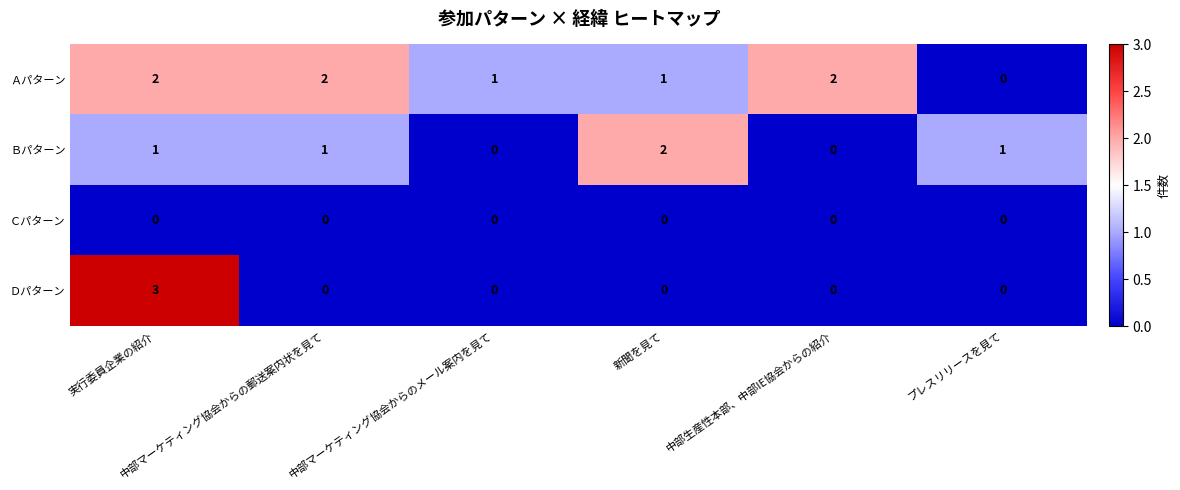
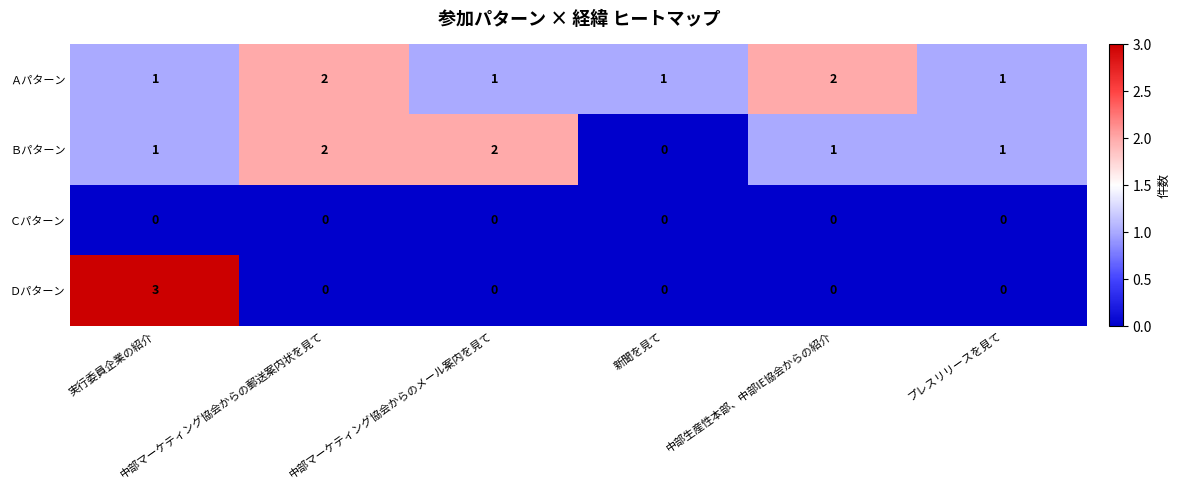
Ａパターン, 実行委員企業の紹介: 2 -> 1
Ａパターン, プレスリリースを見て: 0 -> 1
Ｂパターン, 中部マーケティング協会からの郵送案内状を見て: 1 -> 2
Ｂパターン, 中部マーケティング協会からのメール案内を見て: 0 -> 2
Ｂパターン, 新聞を見て: 2 -> 0
Ｂパターン, 中部生産性本部、中部IE協会からの紹介: 0 -> 1
